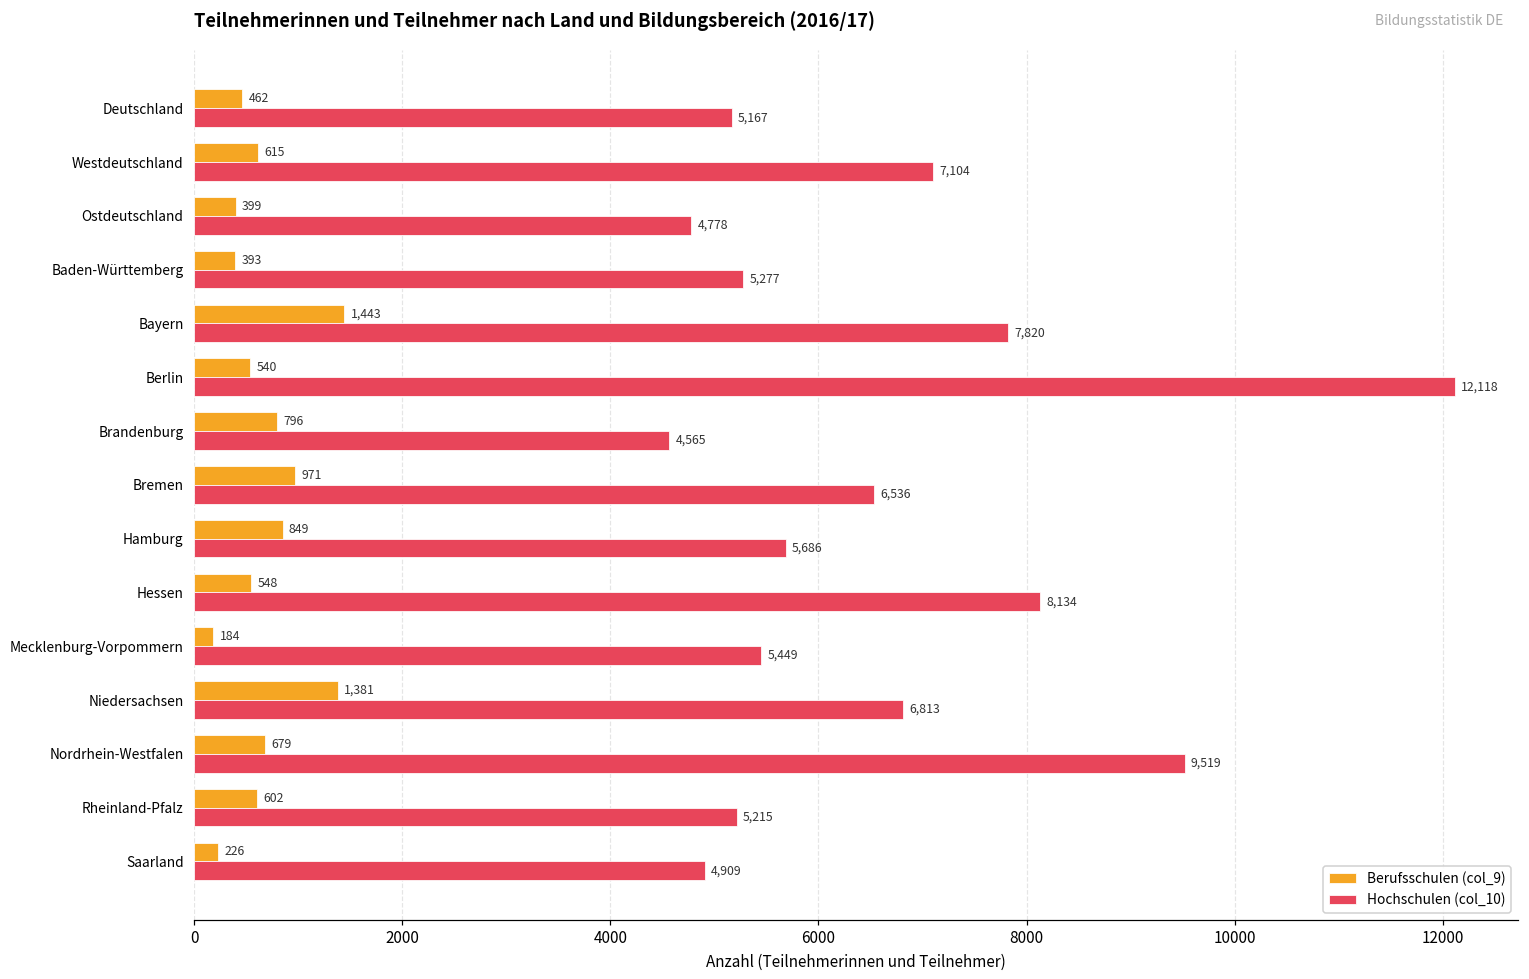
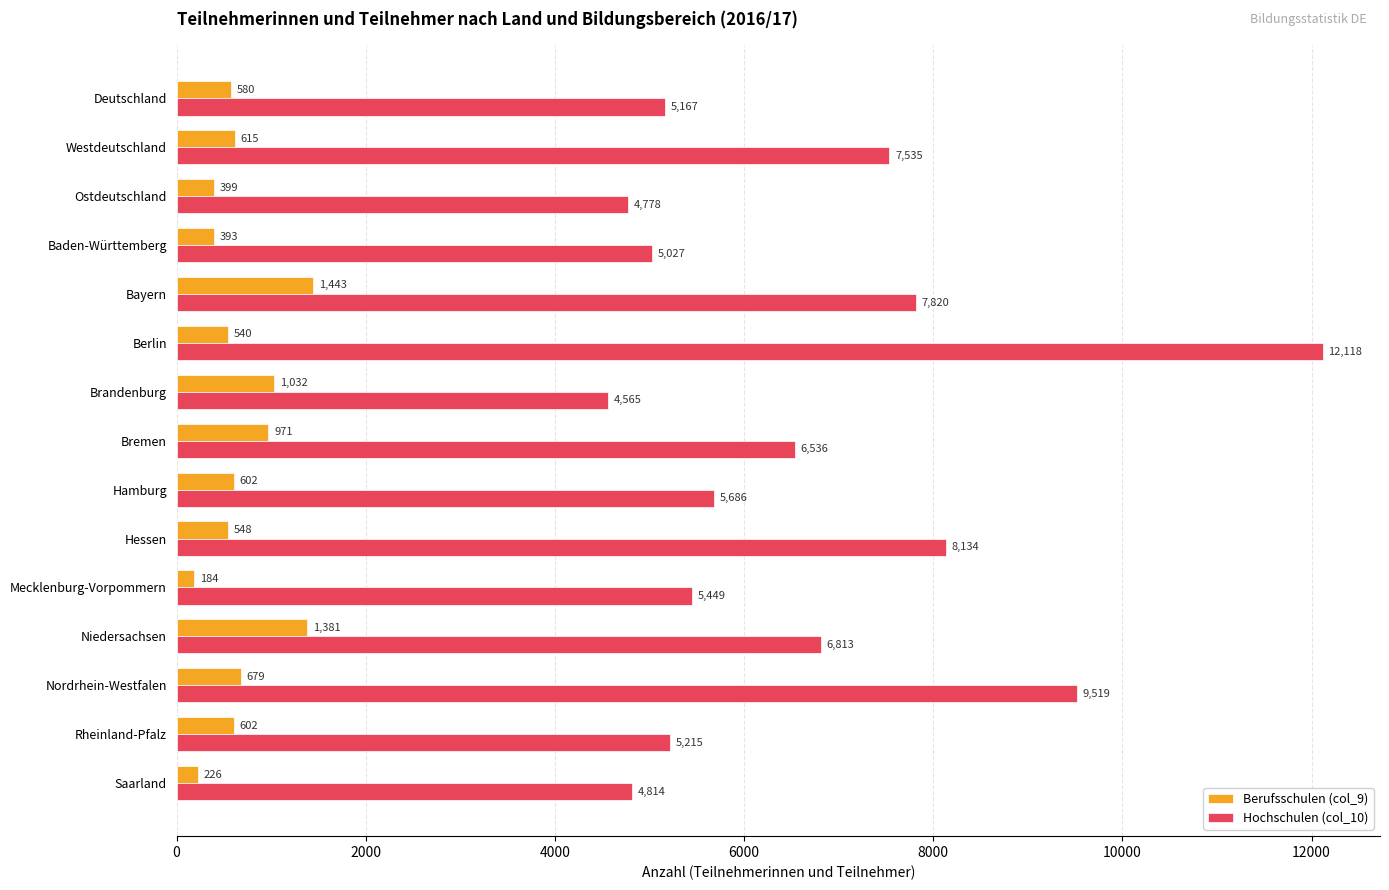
Berufsschulen (col_9), Deutschland: 462 -> 580
Hochschulen (col_10), Westdeutschland: 7,104 -> 7,535
Hochschulen (col_10), Baden-Württemberg: 5,277 -> 5,027
Berufsschulen (col_9), Brandenburg: 796 -> 1,032
Berufsschulen (col_9), Hamburg: 849 -> 602
Hochschulen (col_10), Saarland: 4,909 -> 4,814
